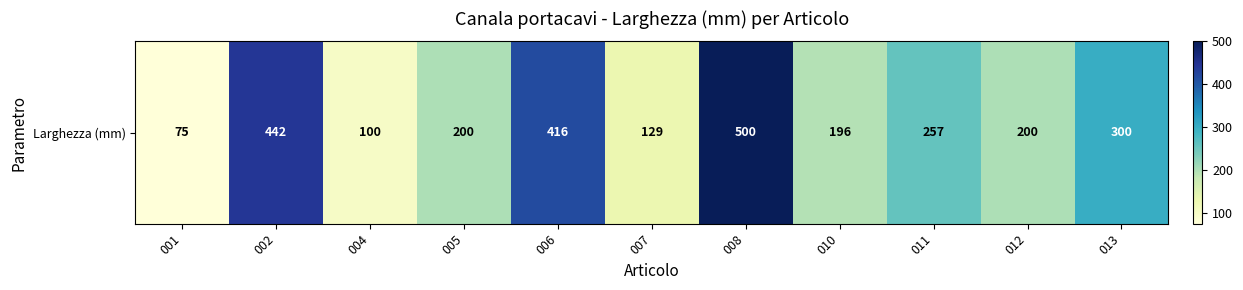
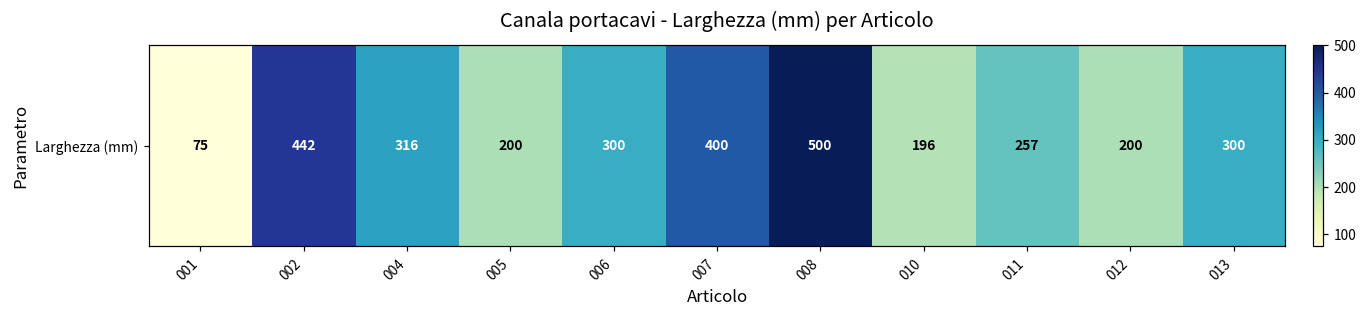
Larghezza (mm), 004: 100 -> 316
Larghezza (mm), 006: 416 -> 300
Larghezza (mm), 007: 129 -> 400
